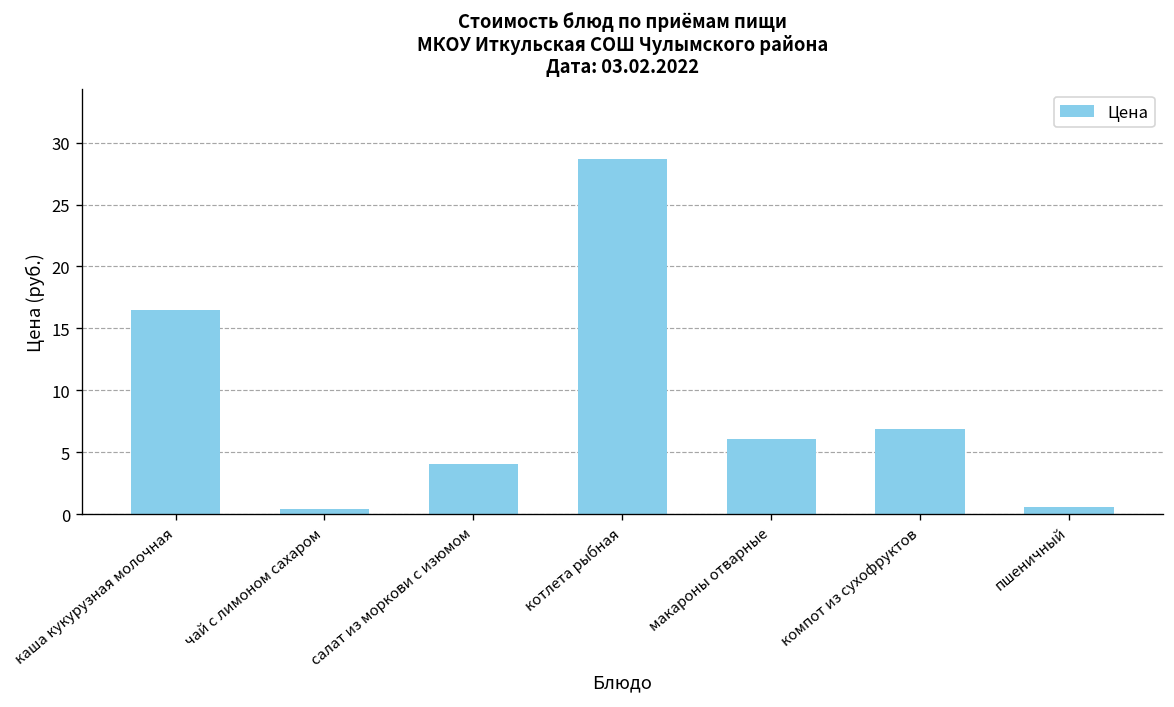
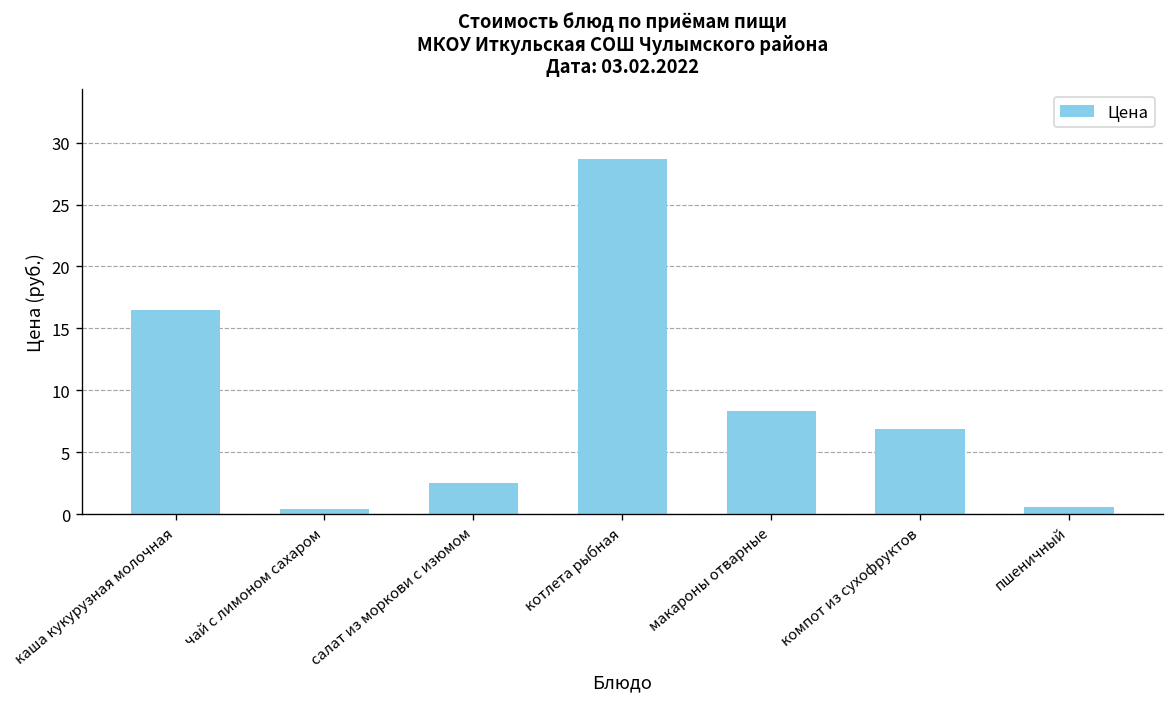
салат из моркови с изюмом: 4.1 -> 2.5
макароны отварные: 6.1 -> 8.3
